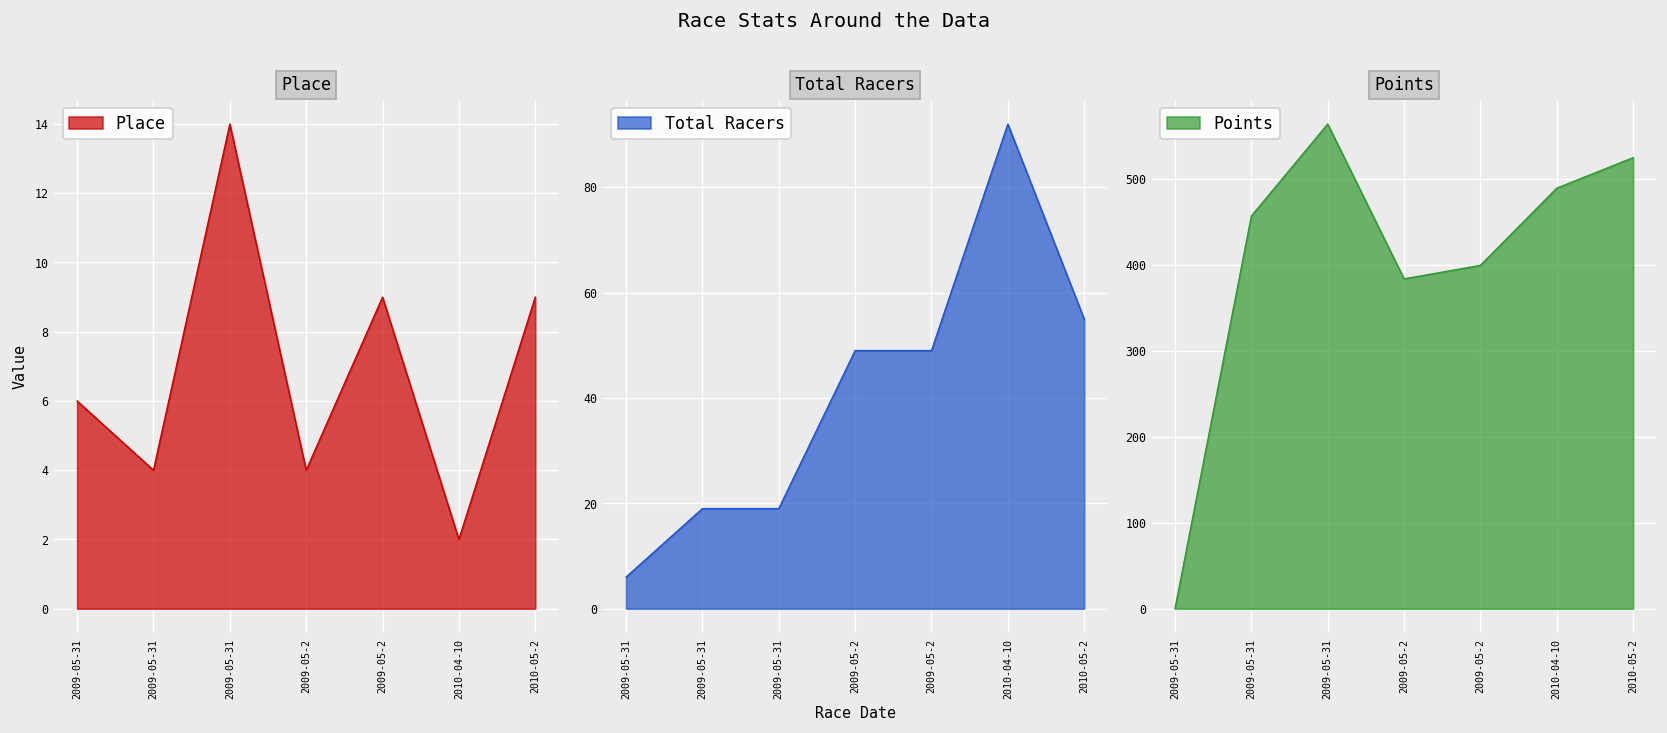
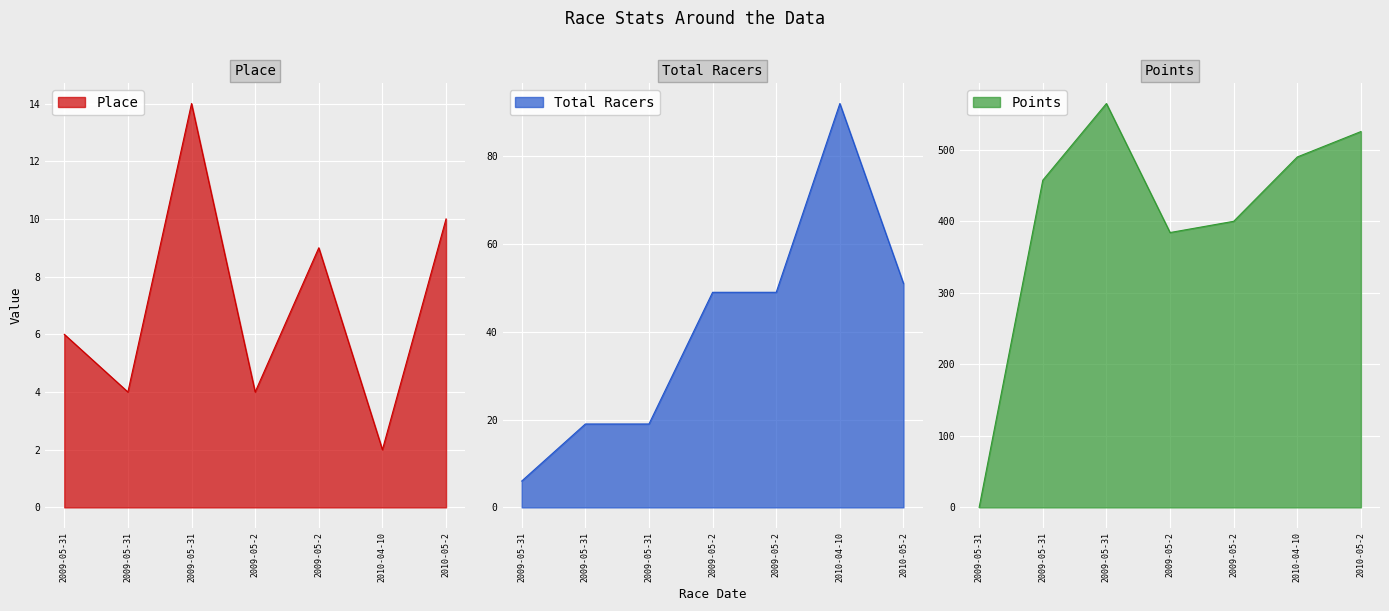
Place, 2010-05-2: 9 -> 10
Total Racers, 2010-05-2: 55 -> 51
